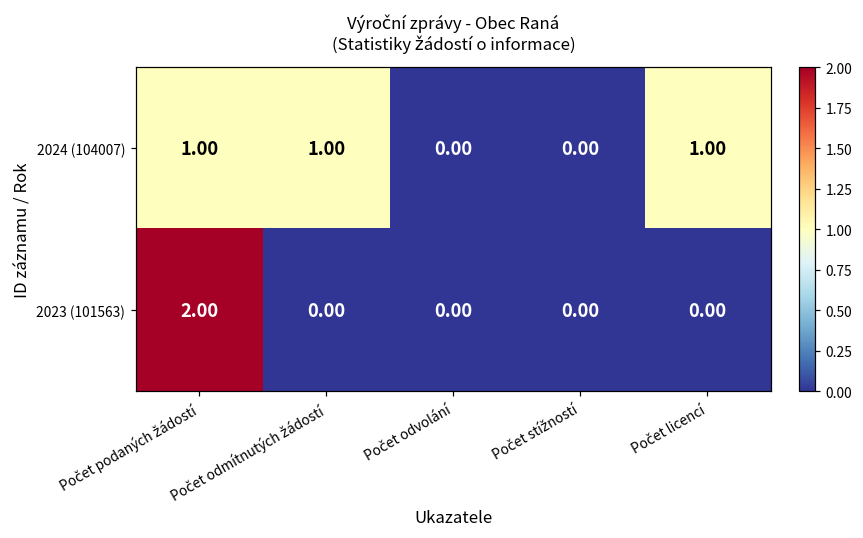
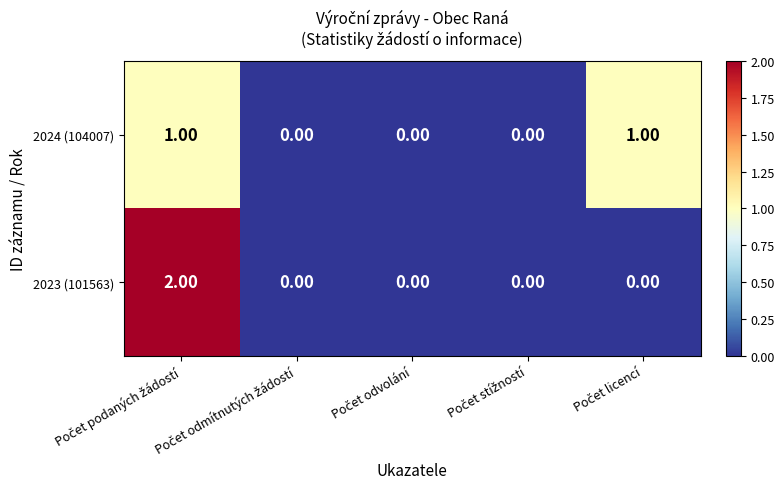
2024 (104007), Počet odmítnutých žádostí: 1.00 -> 0.00
